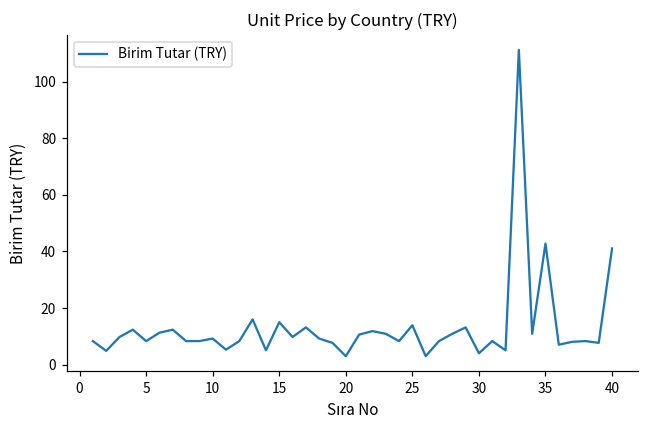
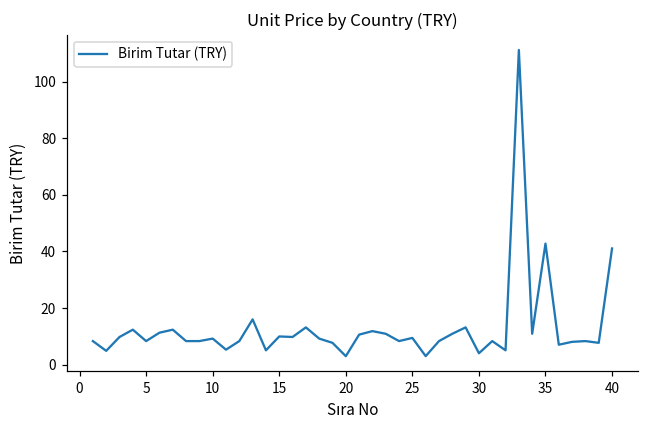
15: 15 -> 10
25: 14 -> 9
